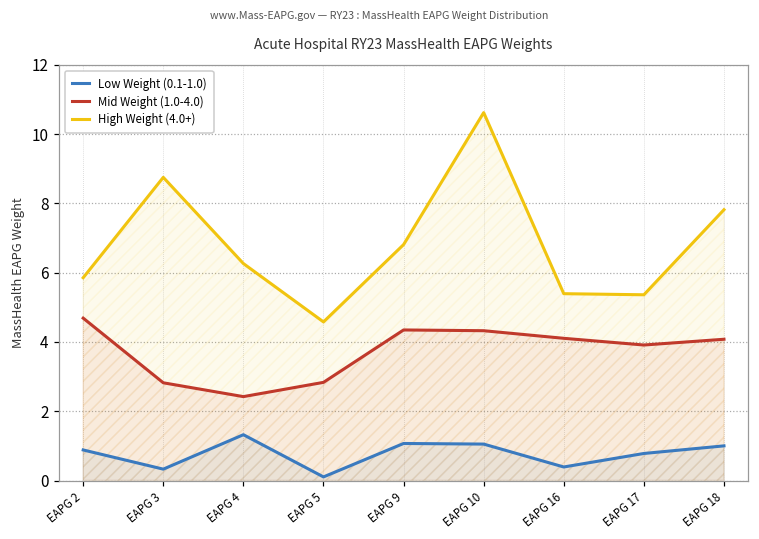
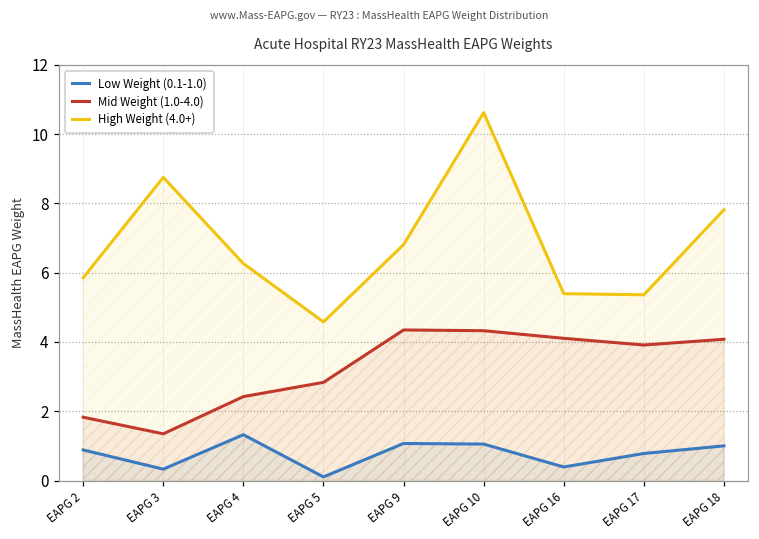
Mid Weight (1.0-4.0), EAPG 2: 4.7 -> 1.8
Mid Weight (1.0-4.0), EAPG 3: 2.8 -> 1.3
